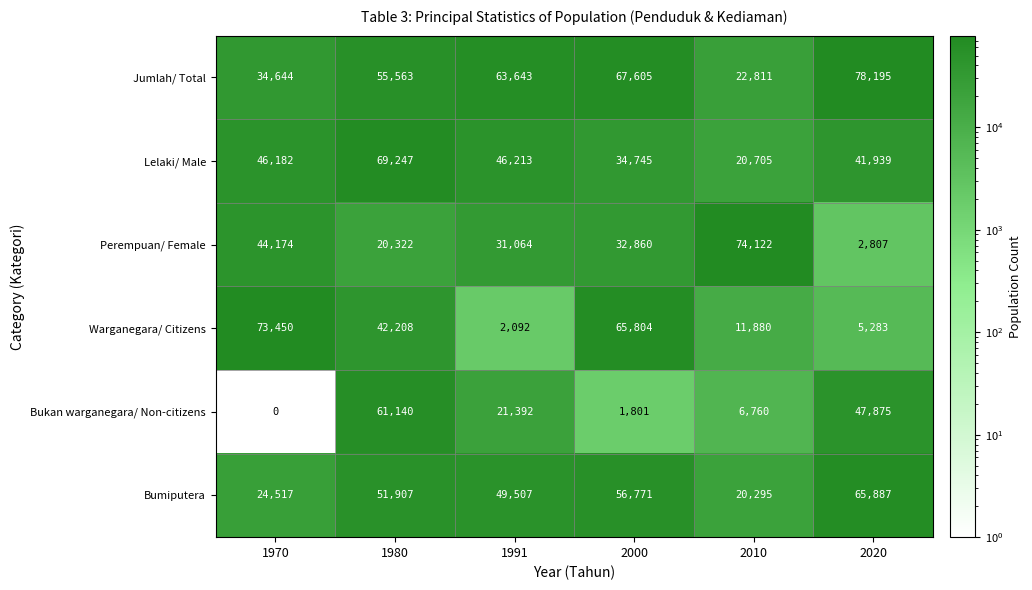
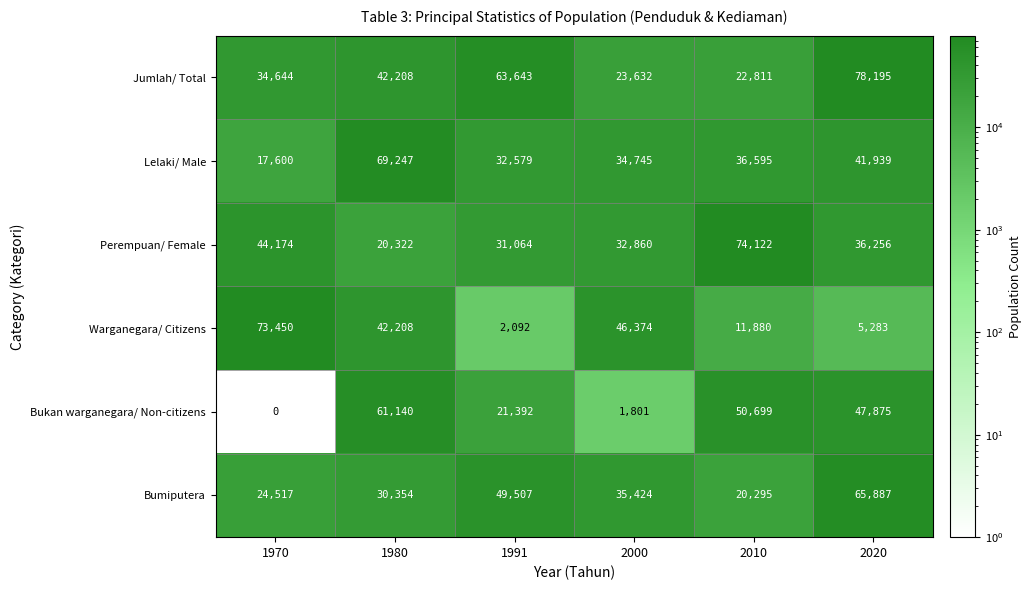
Jumlah/ Total, 1980: 55,563 -> 42,208
Jumlah/ Total, 2000: 67,605 -> 23,632
Lelaki/ Male, 1970: 46,182 -> 17,600
Lelaki/ Male, 1991: 46,213 -> 32,579
Lelaki/ Male, 2010: 20,705 -> 36,595
Perempuan/ Female, 2020: 2,807 -> 36,256
Warganegara/ Citizens, 2000: 65,804 -> 46,374
Bukan warganegara/ Non-citizens, 2010: 6,760 -> 50,699
Bumiputera, 1980: 51,907 -> 30,354
Bumiputera, 2000: 56,771 -> 35,424
